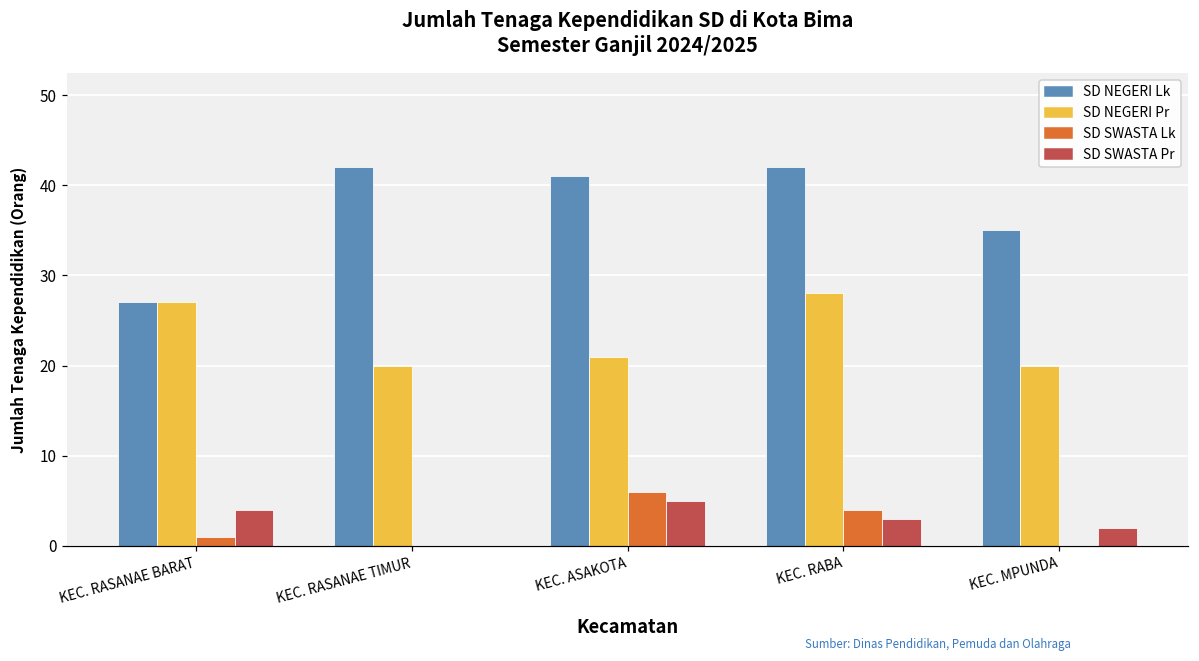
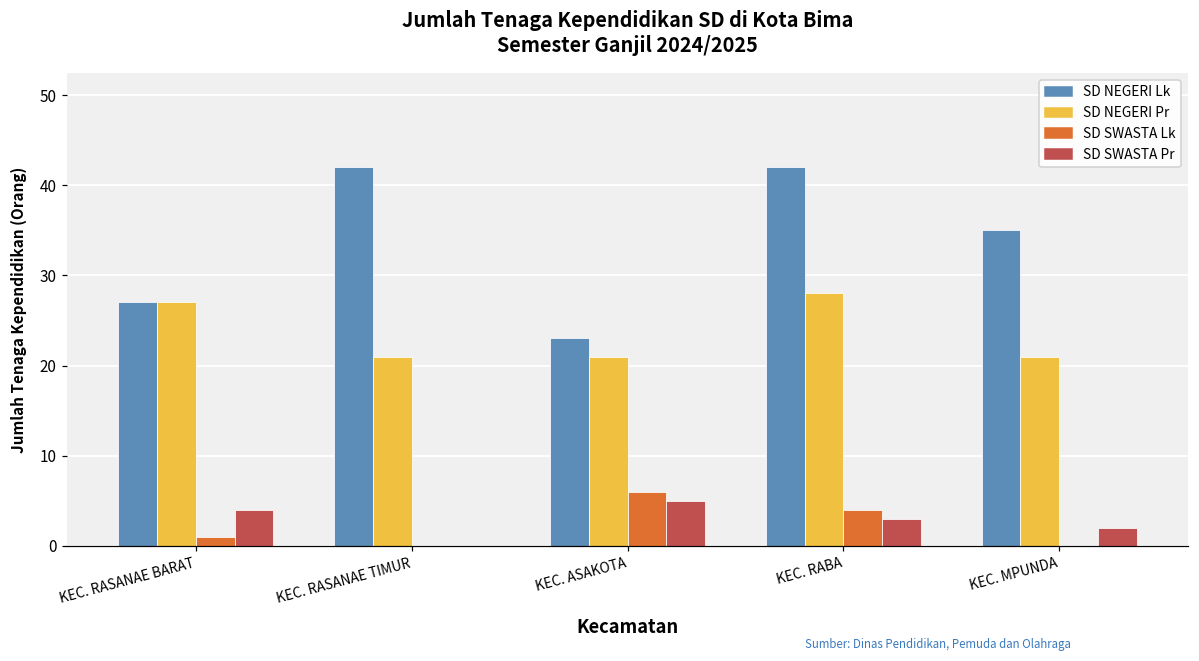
SD NEGERI Pr, KEC. RASANAE TIMUR: 20 -> 21
SD NEGERI Lk, KEC. ASAKOTA: 41 -> 23
SD NEGERI Pr, KEC. MPUNDA: 20 -> 21
